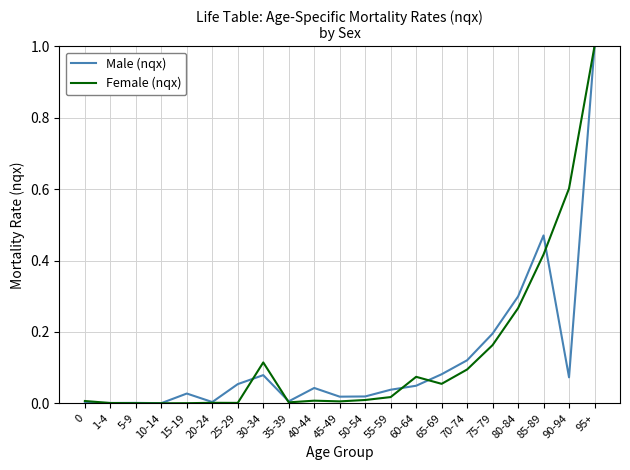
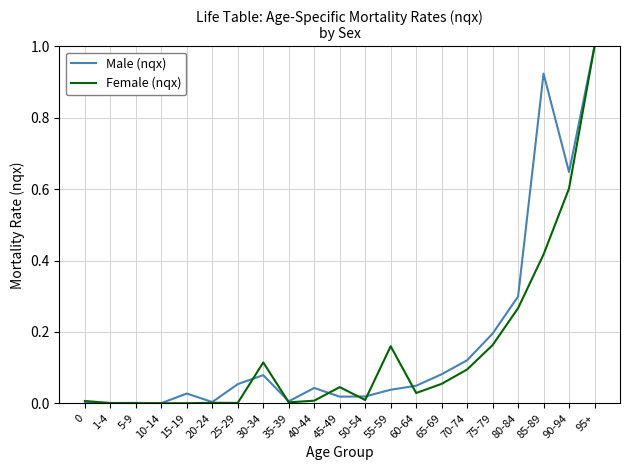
Female (nqx), 45-49: 0.01 -> 0.05
Female (nqx), 55-59: 0.02 -> 0.16
Female (nqx), 60-64: 0.07 -> 0.03
Male (nqx), 85-89: 0.47 -> 0.92
Male (nqx), 90-94: 0.07 -> 0.65
